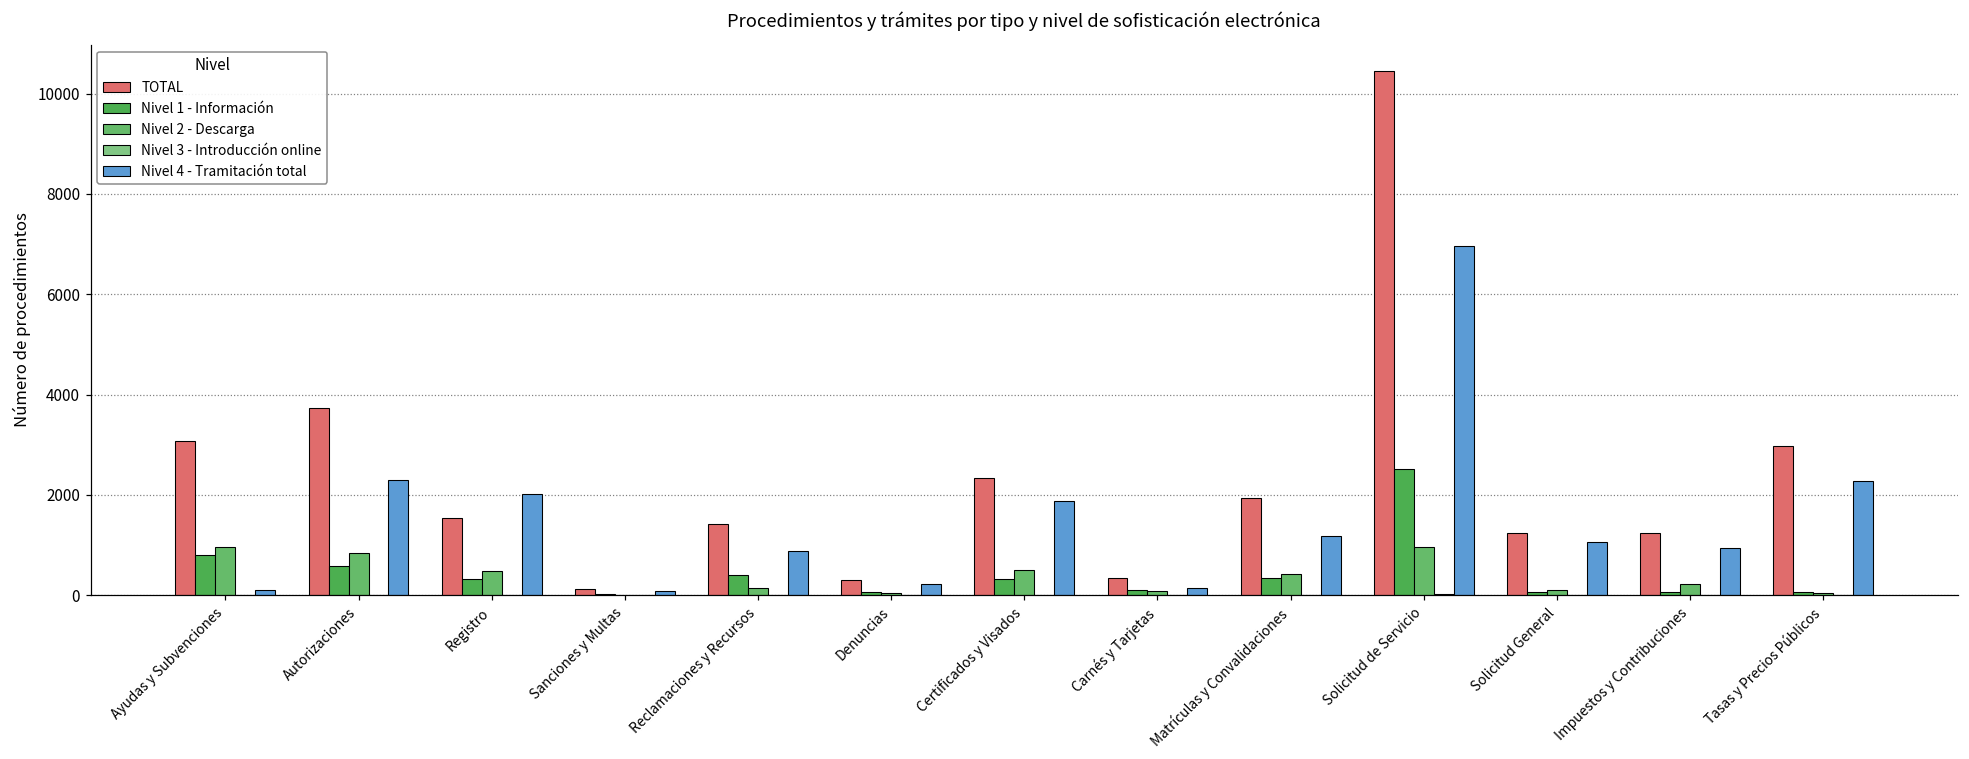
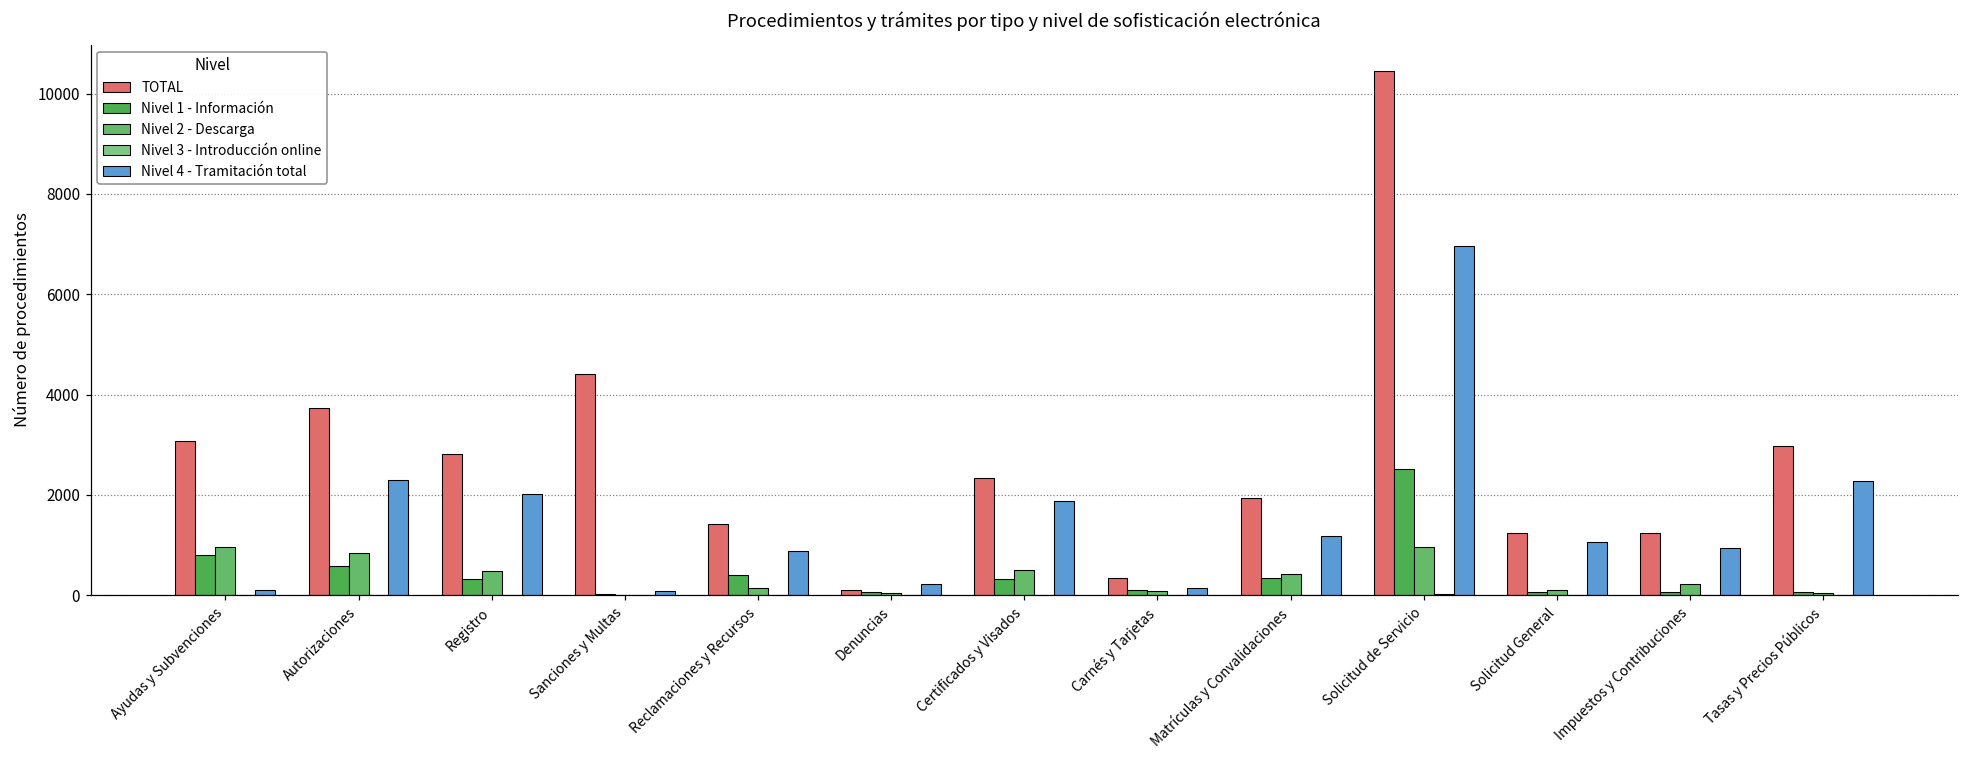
TOTAL, Registro: 1500 -> 2800
TOTAL, Sanciones y Multas: 100 -> 4400
TOTAL, Denuncias: 300 -> 100
